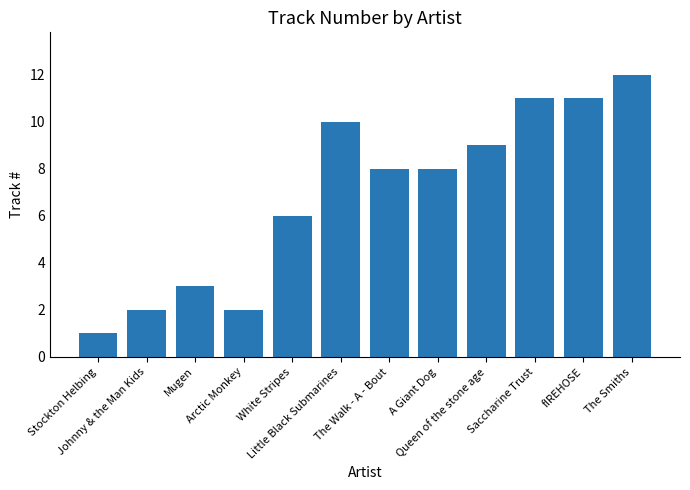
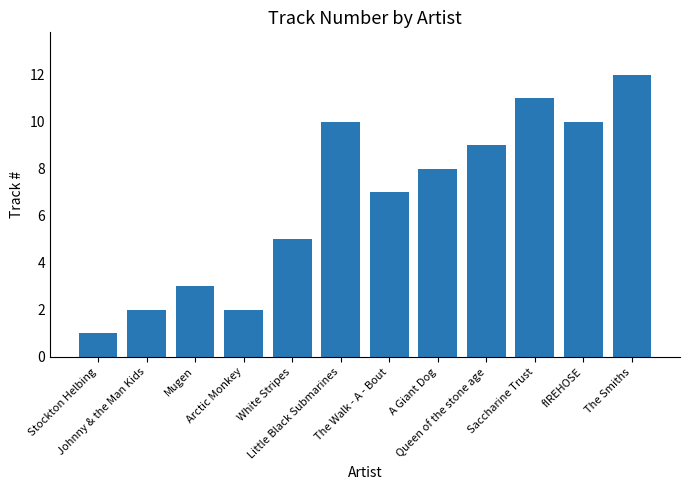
White Stripes: 6 -> 5
The Walk - A - Bout: 8 -> 7
fIREHOSE: 11 -> 10
